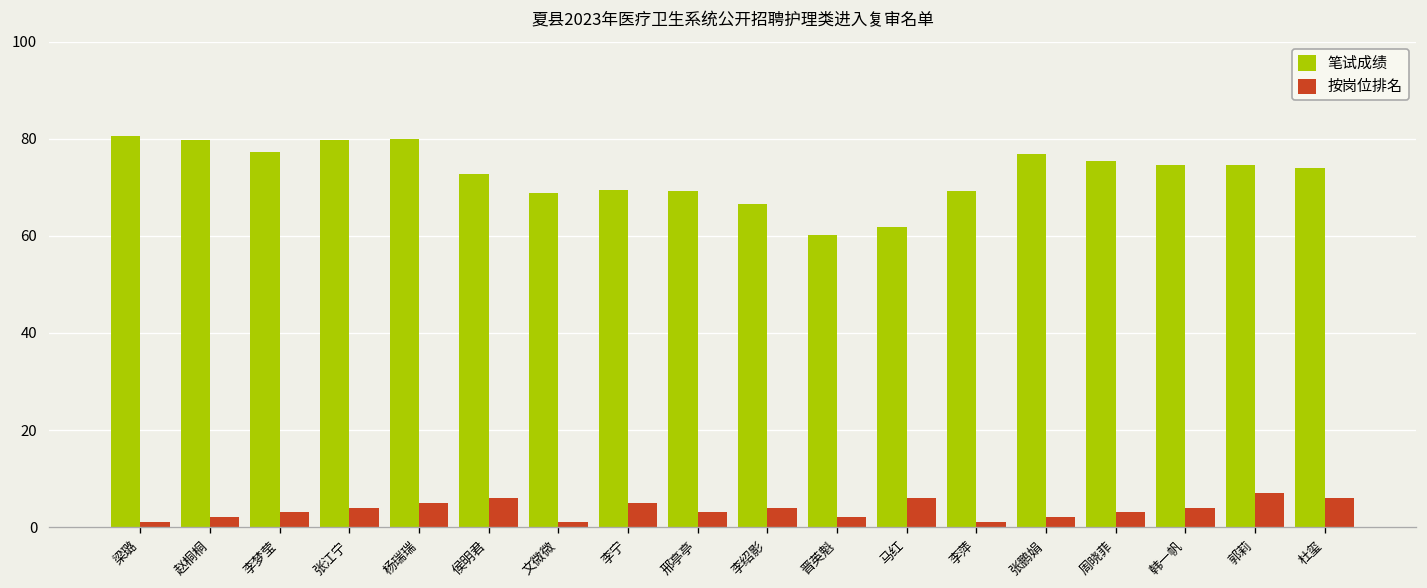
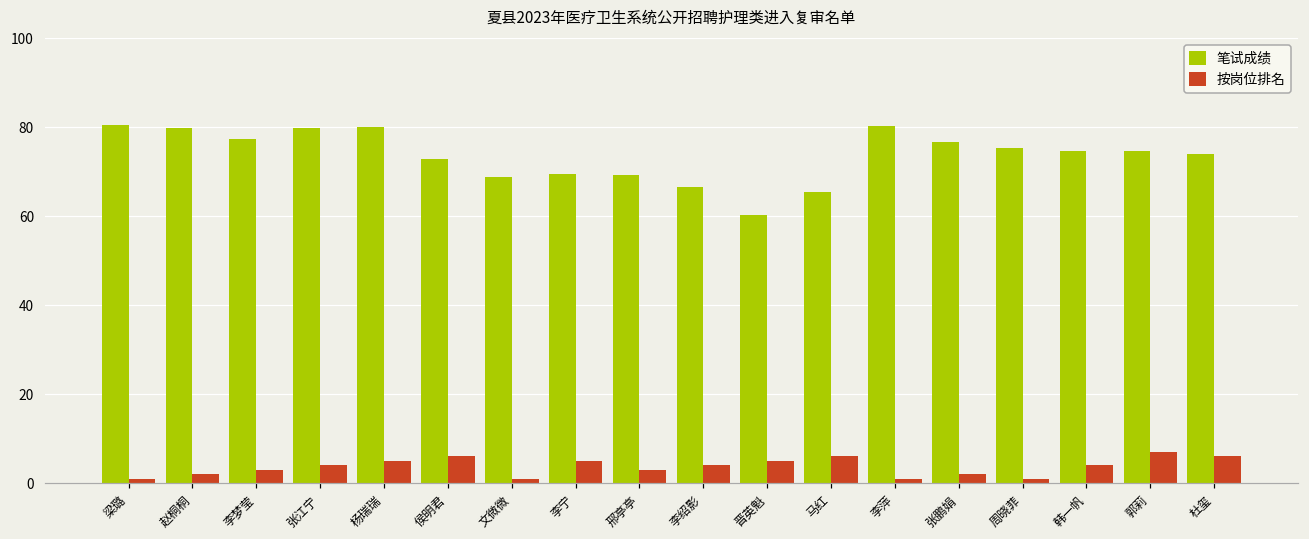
按岗位排名, 晋英魁: 2 -> 5
笔试成绩, 马红: 62 -> 65
笔试成绩, 李萍: 69 -> 80
按岗位排名, 周晓菲: 3 -> 1
